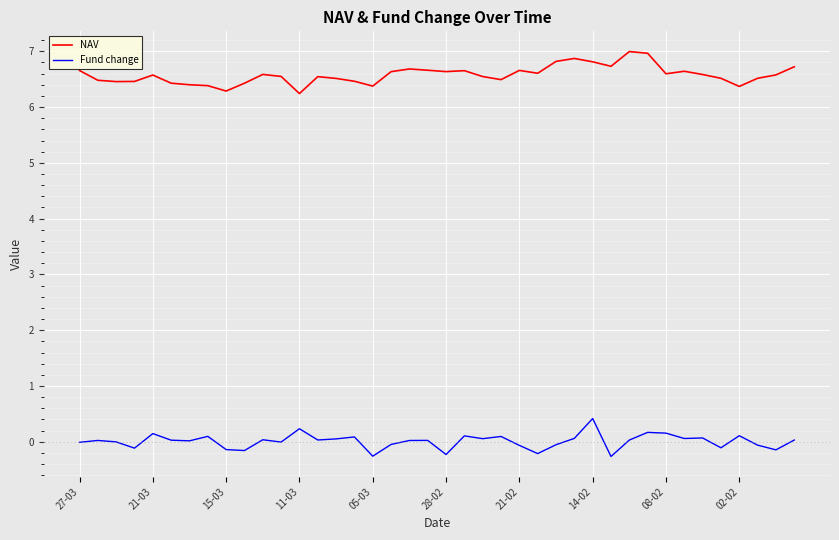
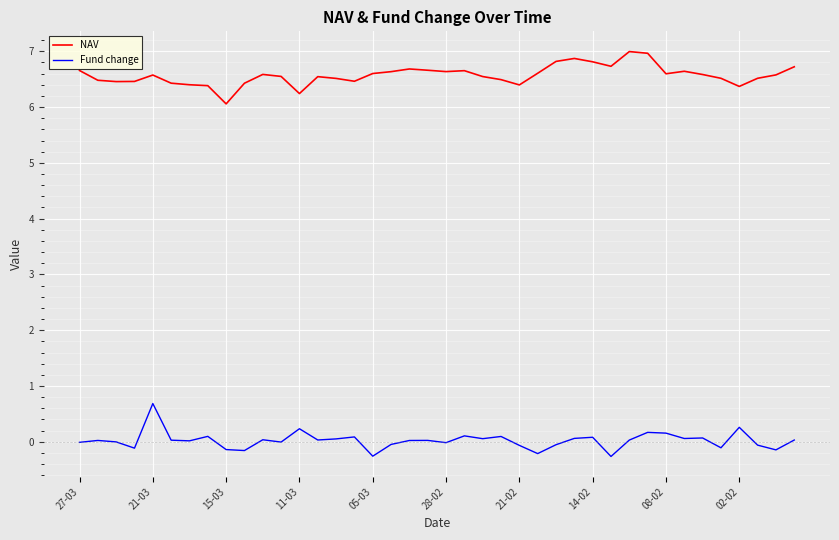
Fund change, 21-03: 0.1 -> 0.7
NAV, 15-03: 6.3 -> 6.1
NAV, 05-03: 6.4 -> 6.6
Fund change, 28-02: -0.2 -> 0.0
NAV, 21-02: 6.7 -> 6.4
Fund change, 14-02: 0.4 -> 0.1
Fund change, 02-02: 0.1 -> 0.3
